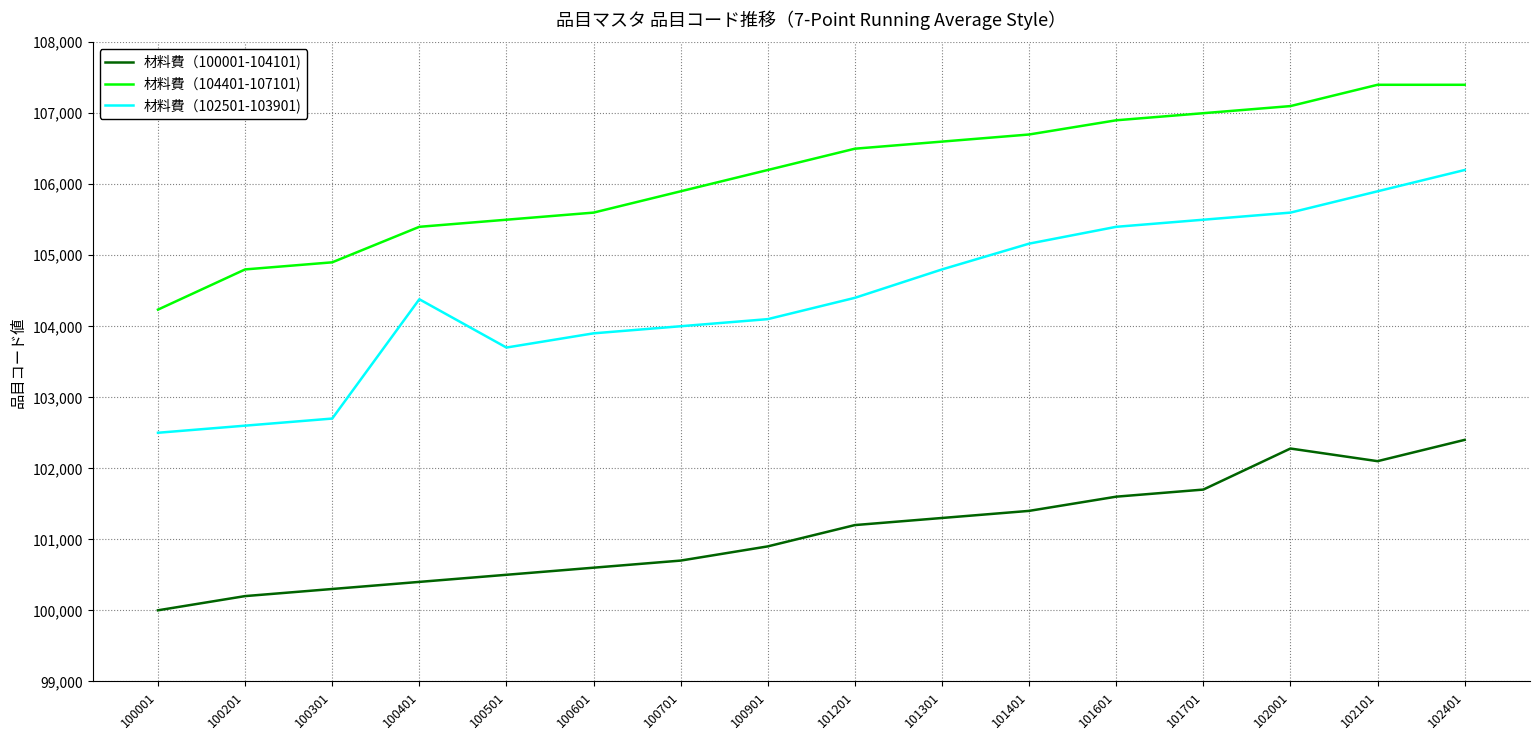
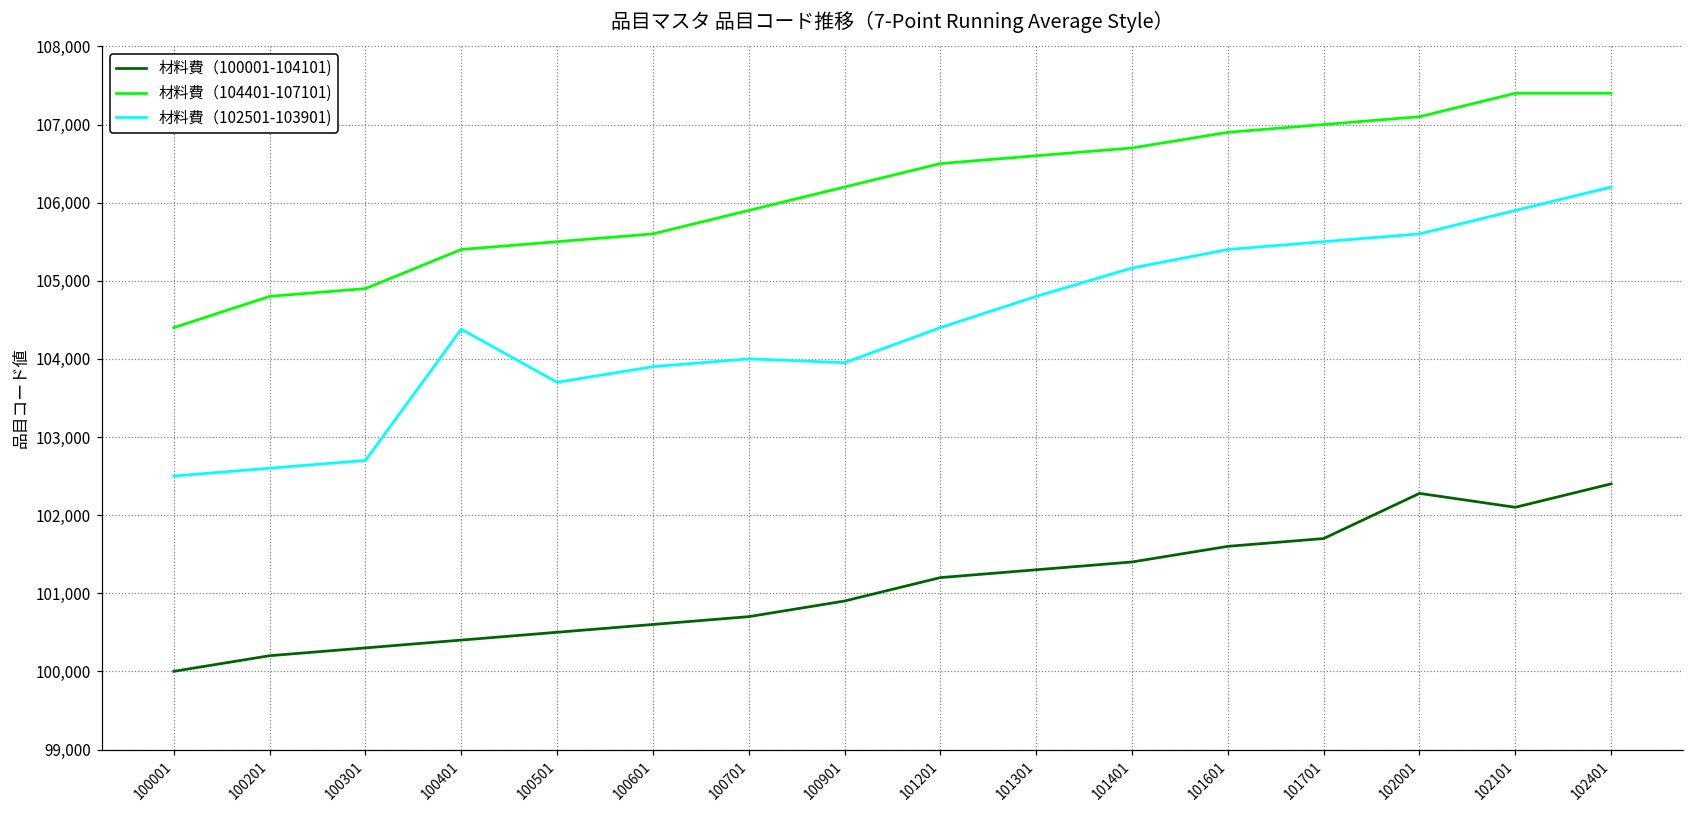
材料費（104401-107101), 100001: 104,200 -> 104,400
材料費（102501-103901), 100901: 104,100 -> 104,000
